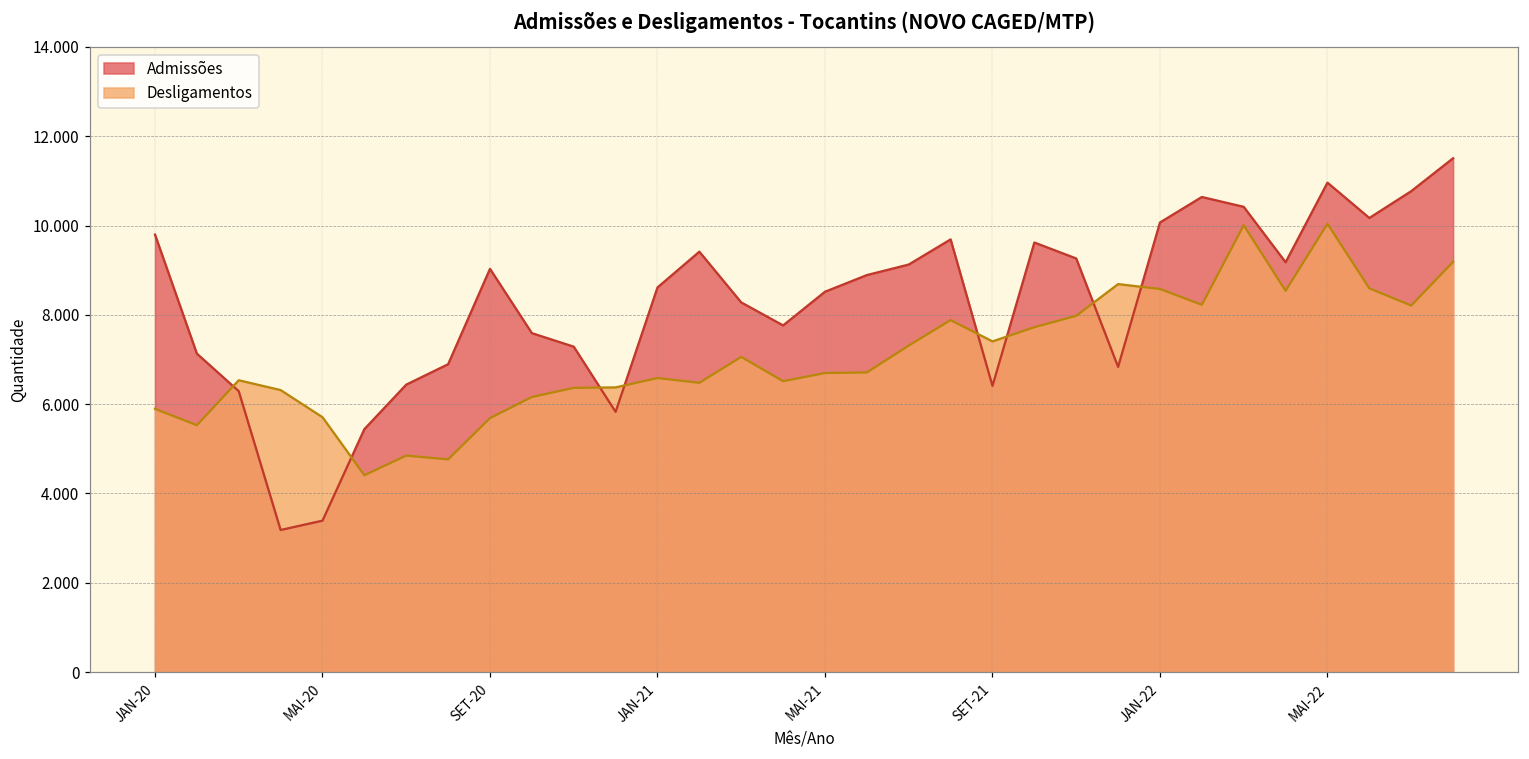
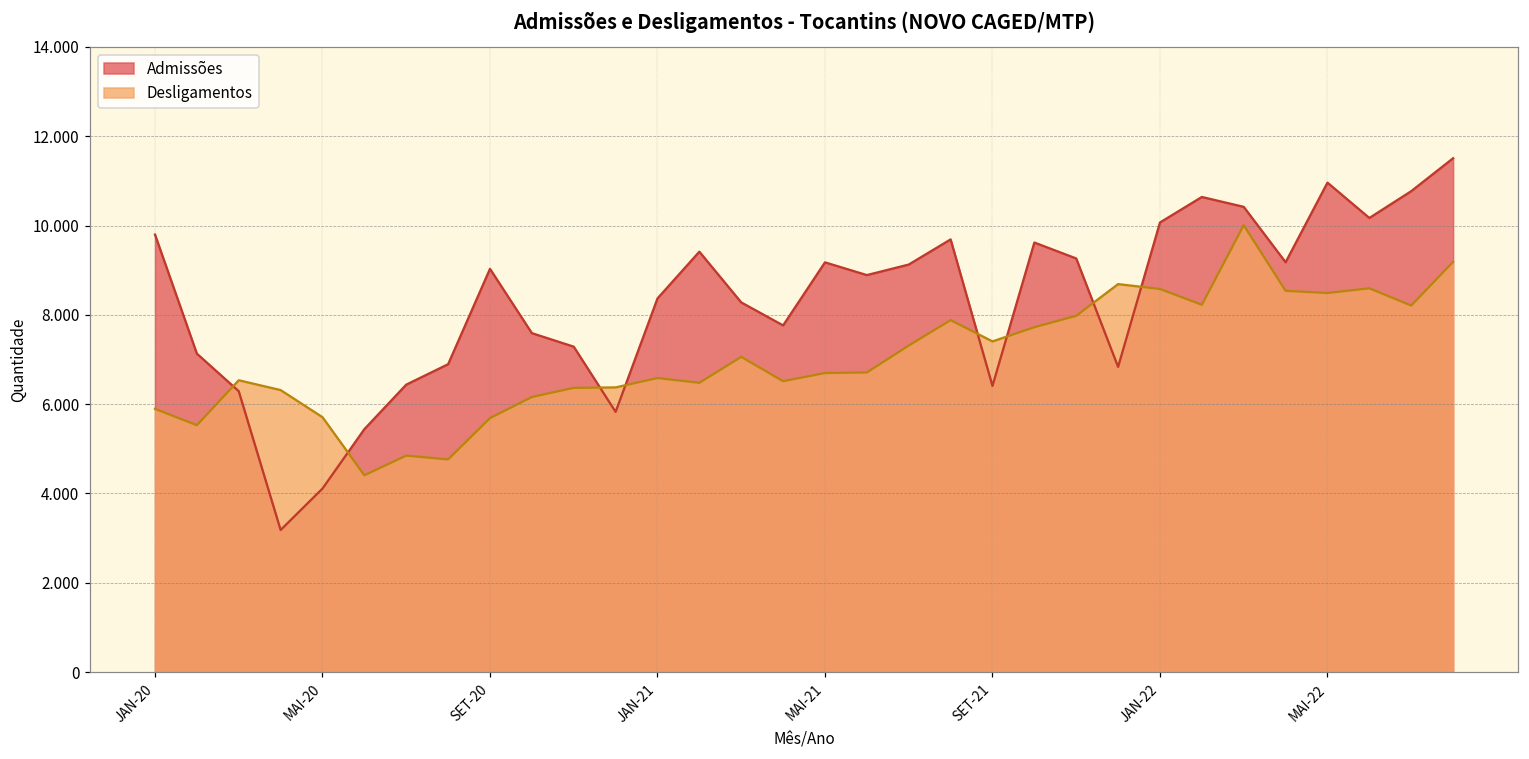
Admissões, MAI-20: 3.4 -> 4.1
Admissões, JAN-21: 8.6 -> 8.4
Admissões, MAI-21: 8.5 -> 9.2
Desligamentos, MAI-22: 10.0 -> 8.5
